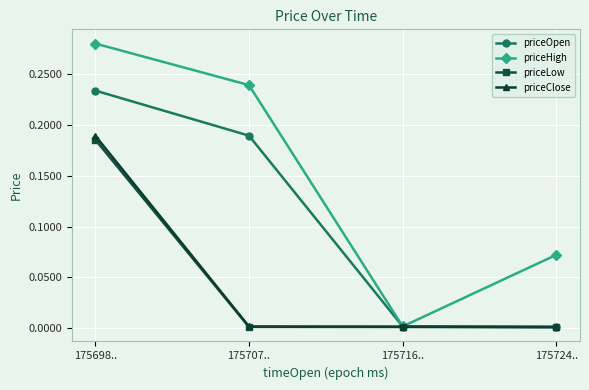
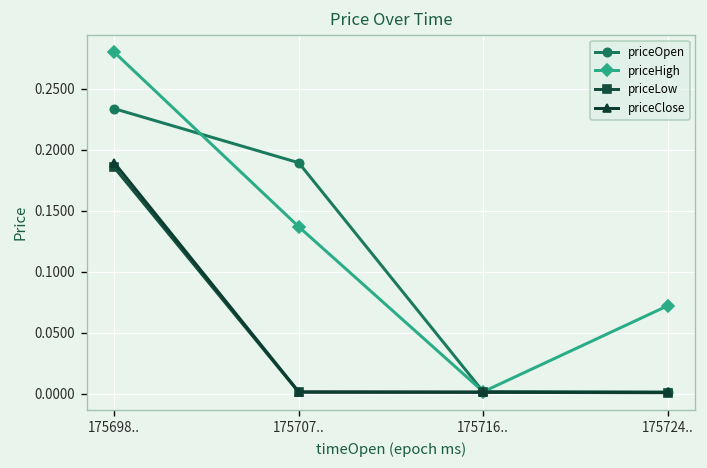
priceHigh, 175707..: 0.239 -> 0.137
